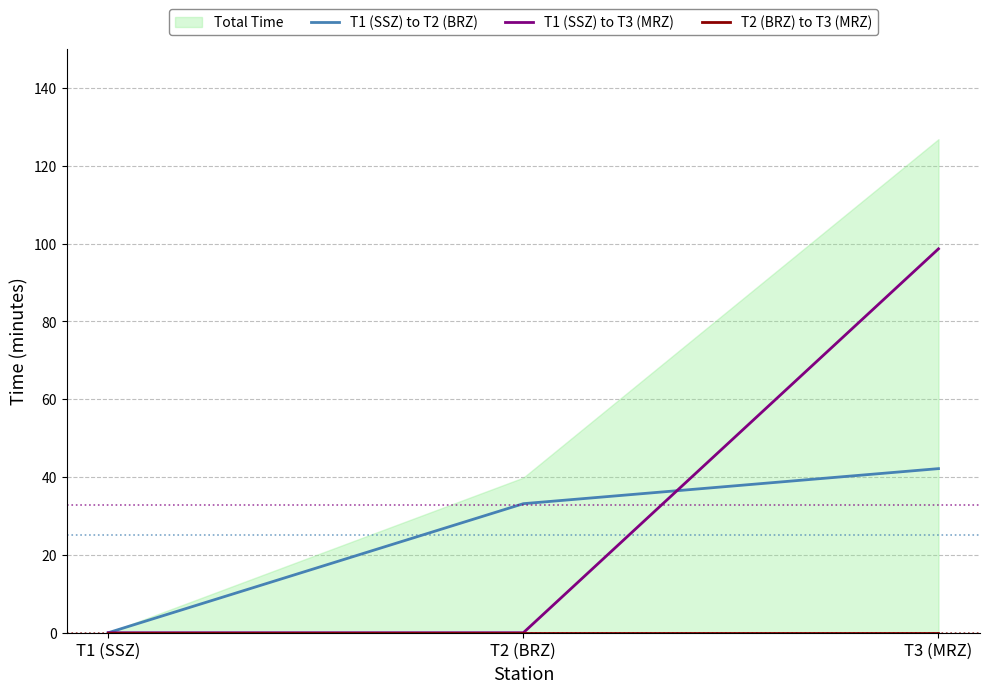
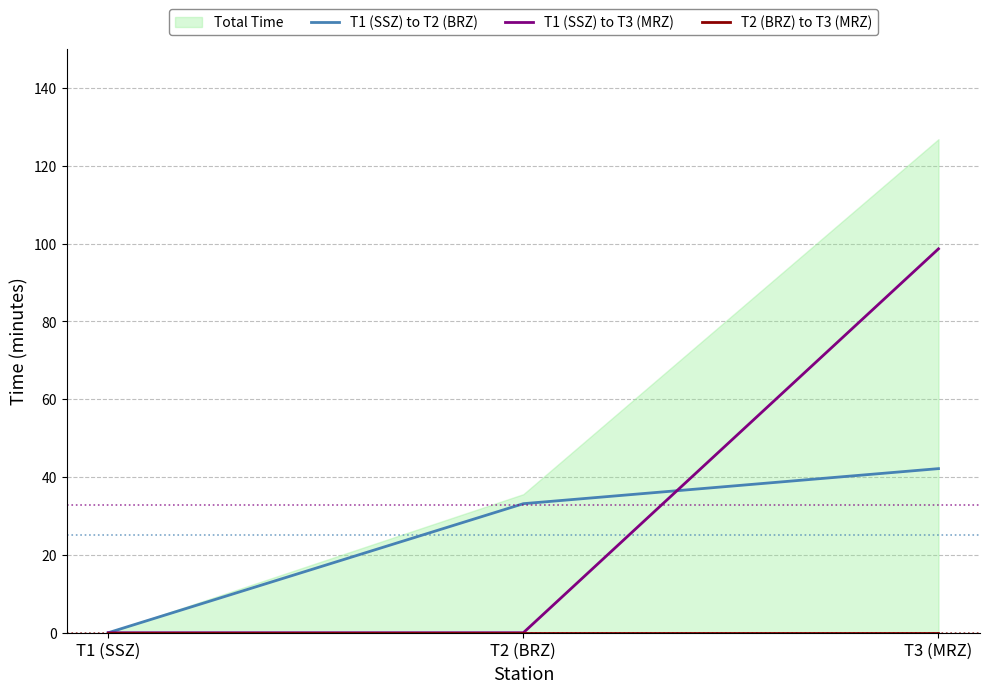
Total Time, T2 (BRZ): 40 -> 36
